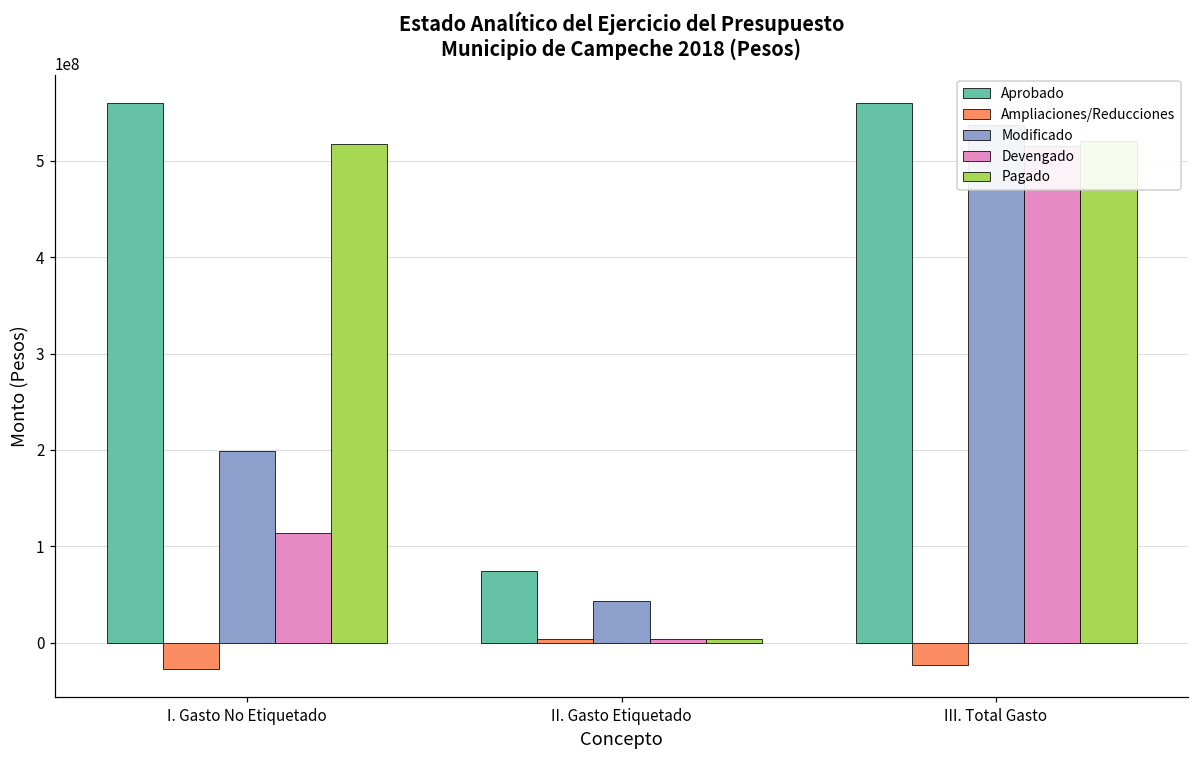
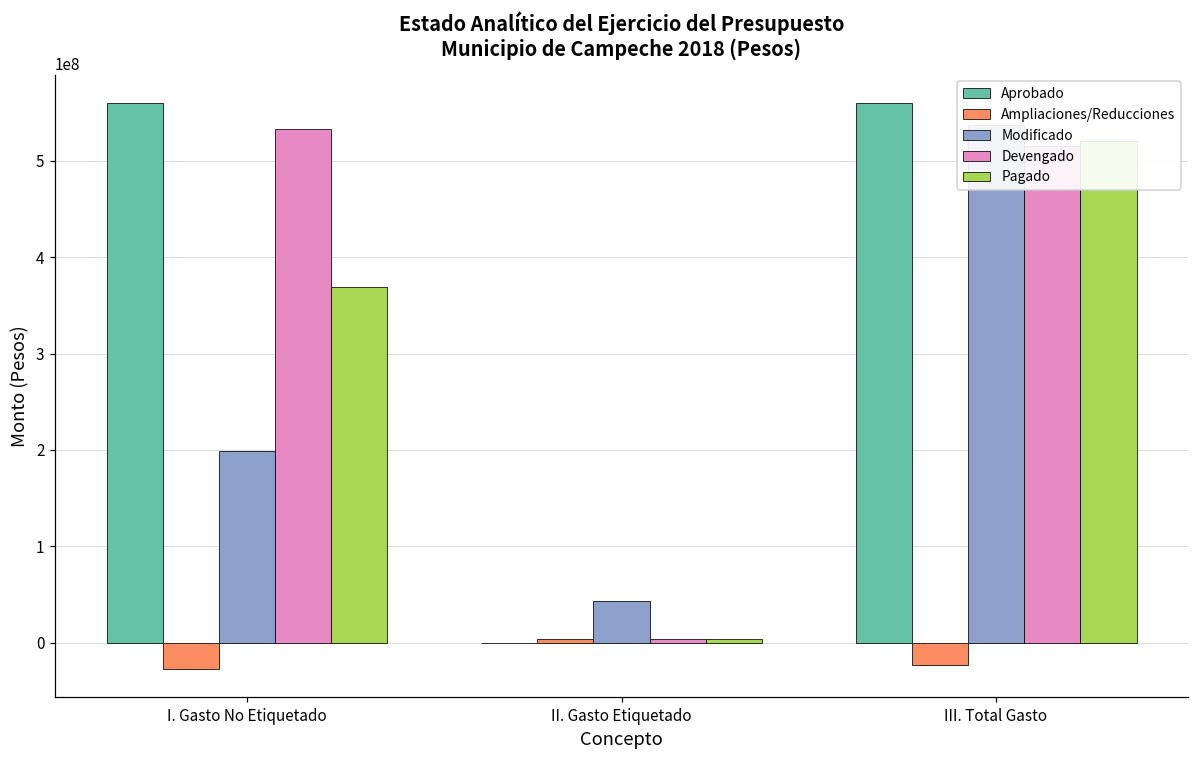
Devengado, I. Gasto No Etiquetado: 110000000 -> 530000000
Pagado, I. Gasto No Etiquetado: 520000000 -> 370000000
Aprobado, II. Gasto Etiquetado: 70000000 -> 0
